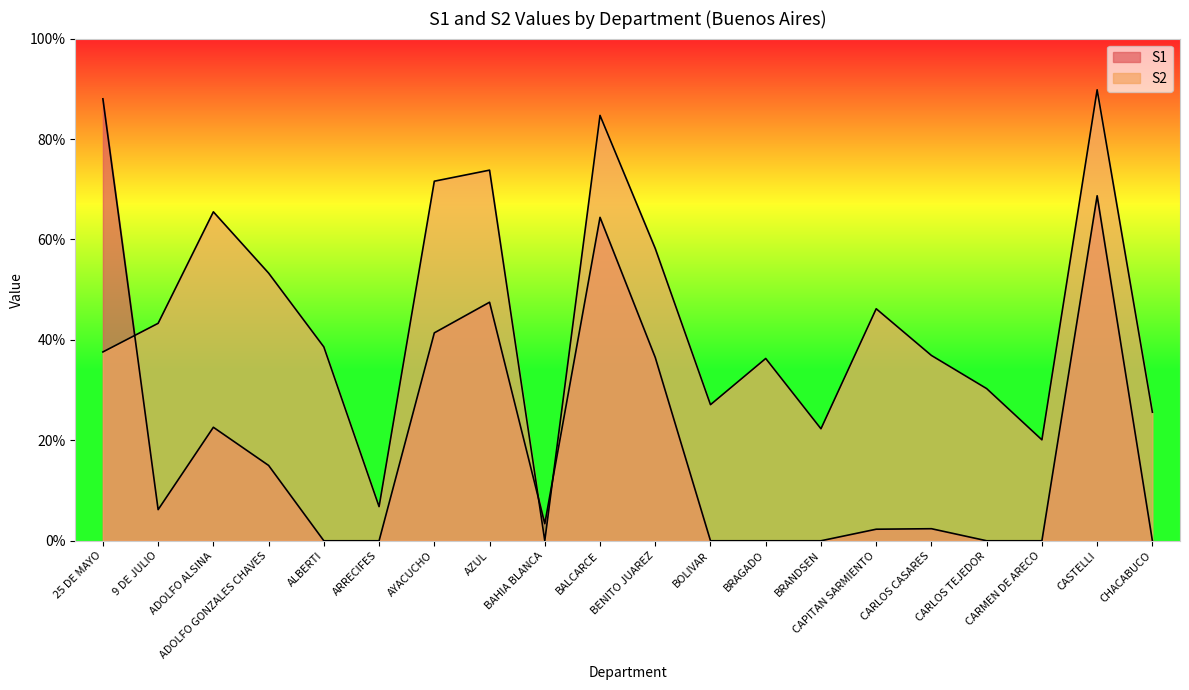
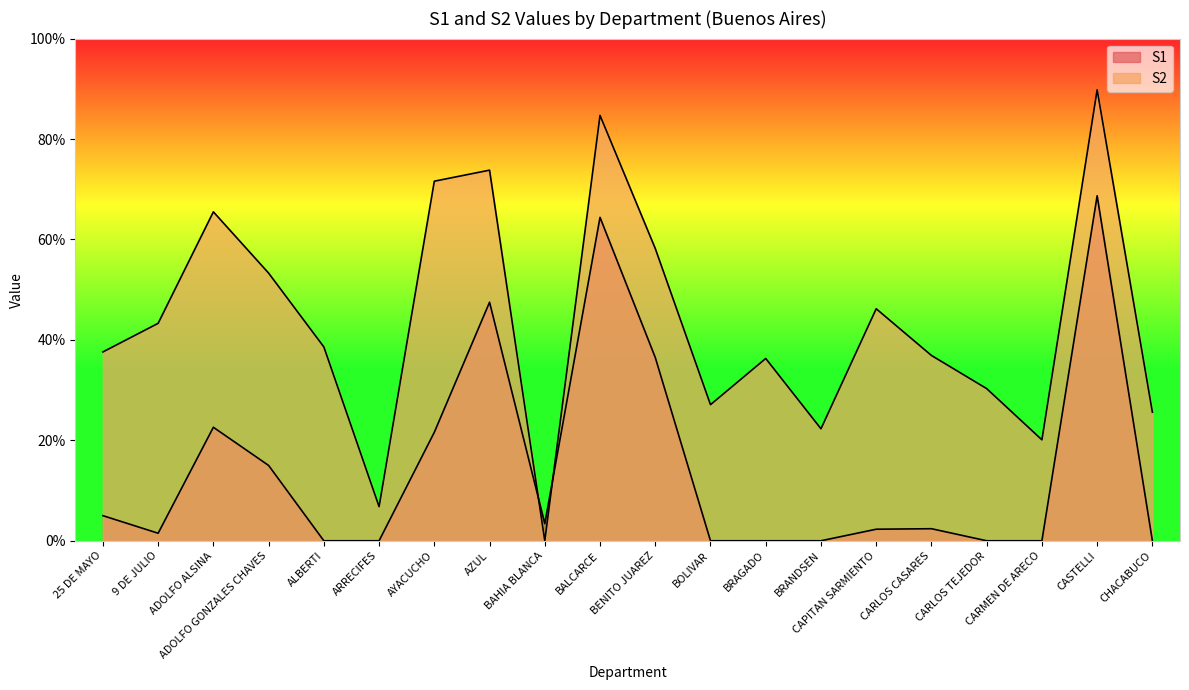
S1, 25 DE MAYO: 88% -> 5%
S1, 9 DE JULIO: 6% -> 2%
S1, AYACUCHO: 41% -> 22%
